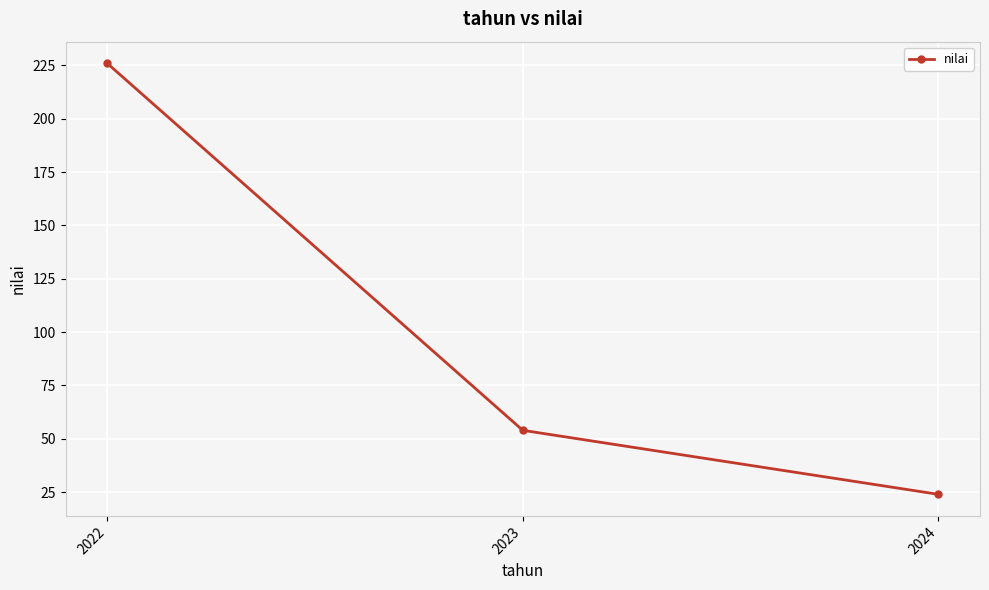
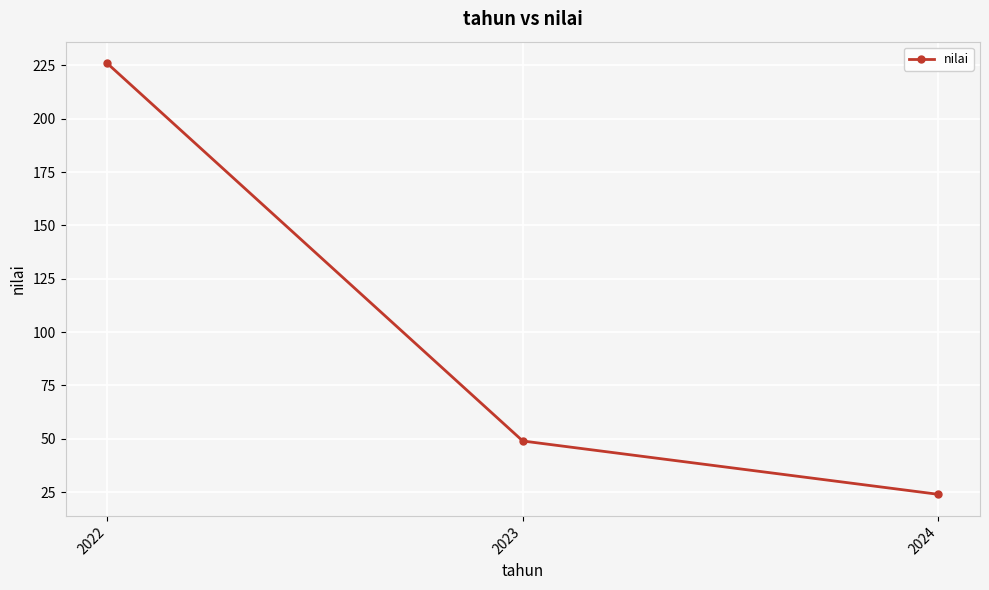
2023: 54 -> 49
